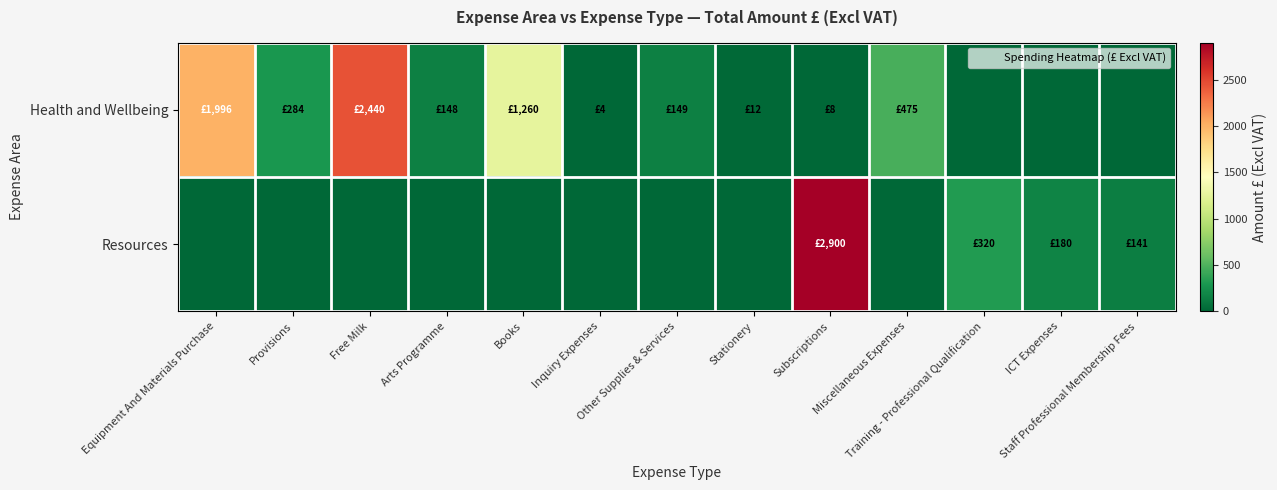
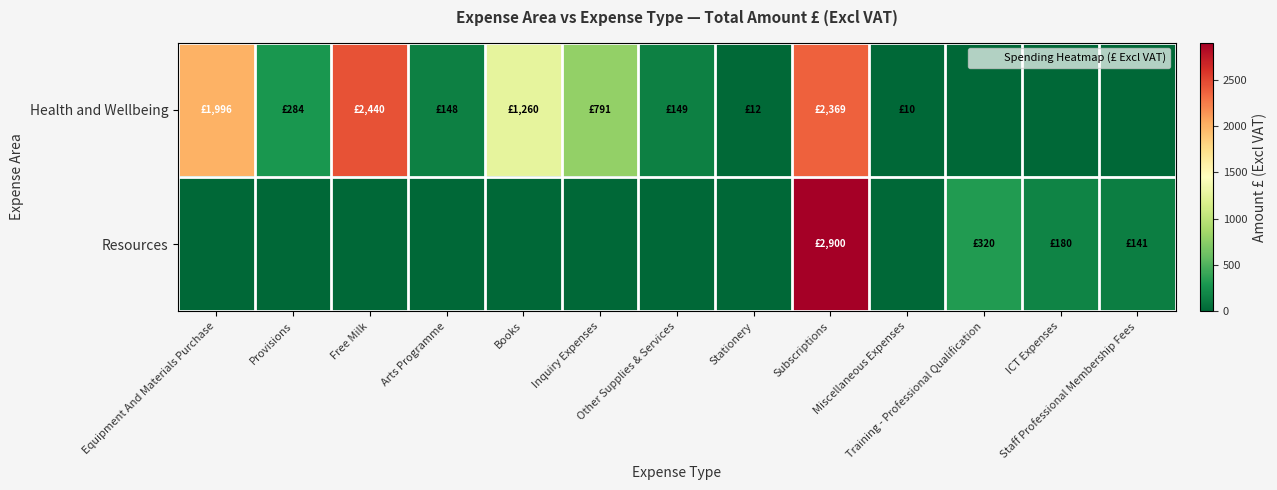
Health and Wellbeing, Inquiry Expenses: £4 -> £791
Health and Wellbeing, Subscriptions: £8 -> £2,369
Health and Wellbeing, Miscellaneous Expenses: £475 -> £10
